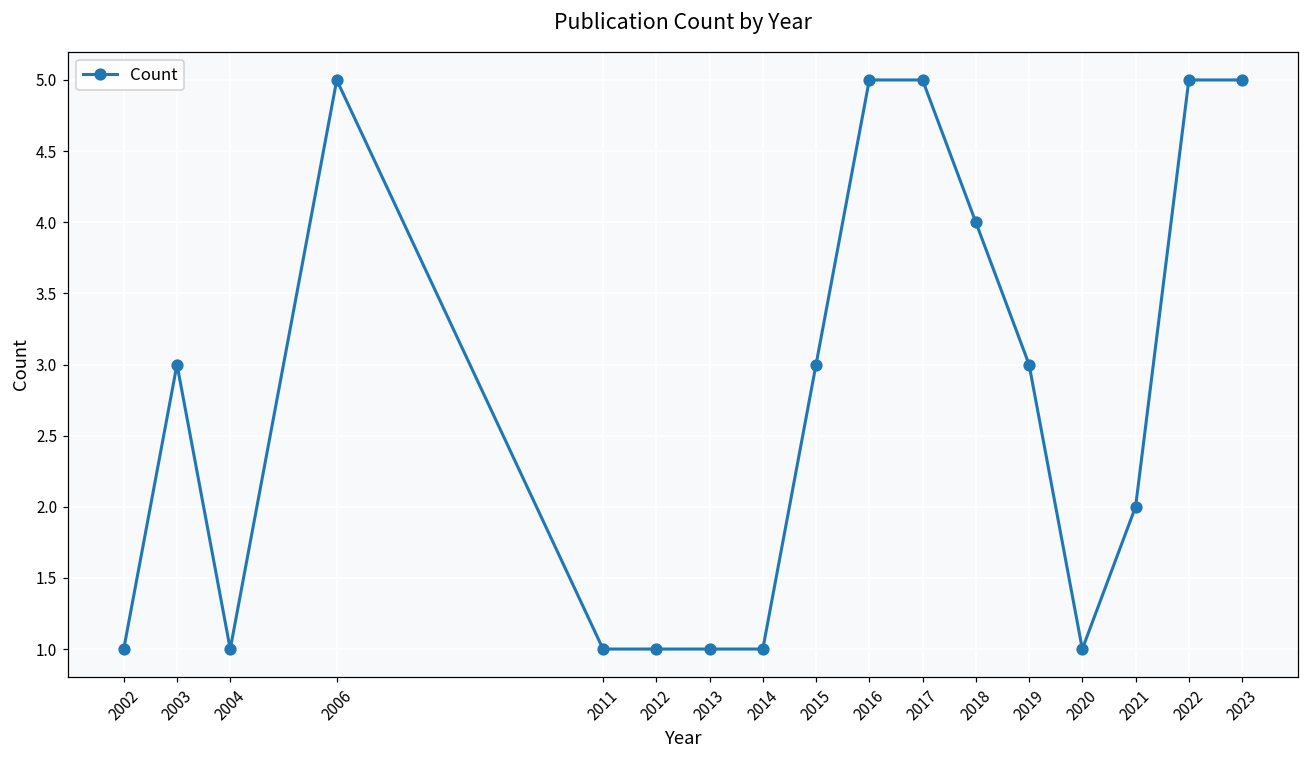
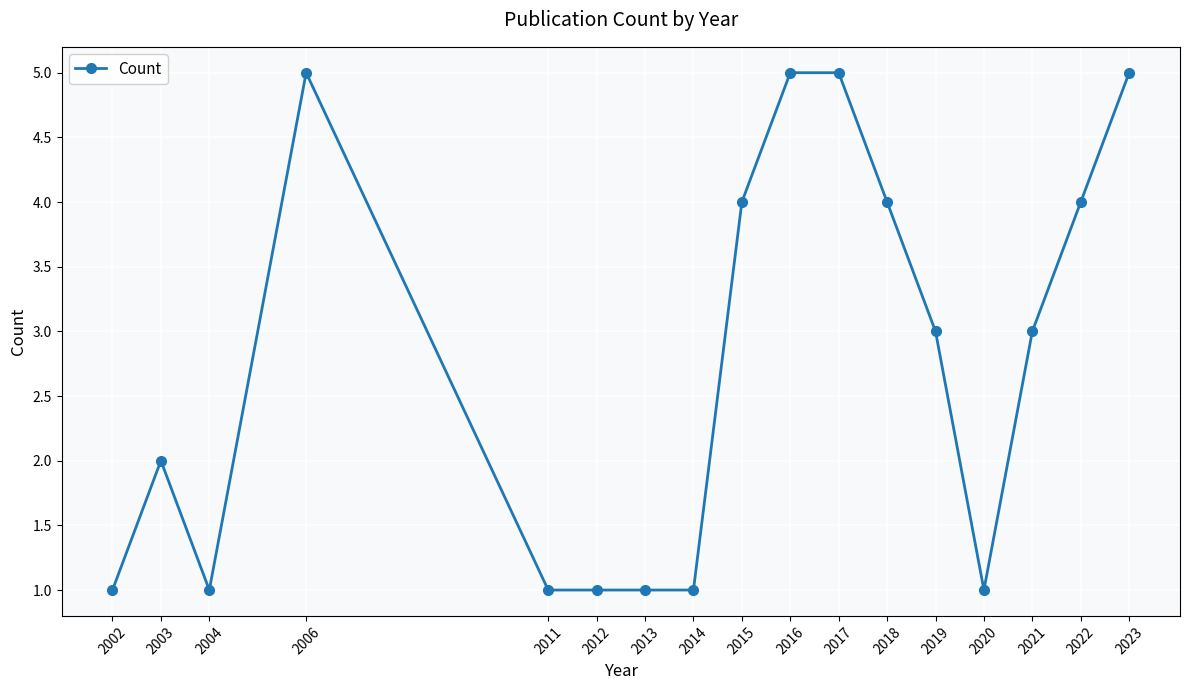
2003: 3 -> 2
2015: 3 -> 4
2021: 2 -> 3
2022: 5 -> 4
